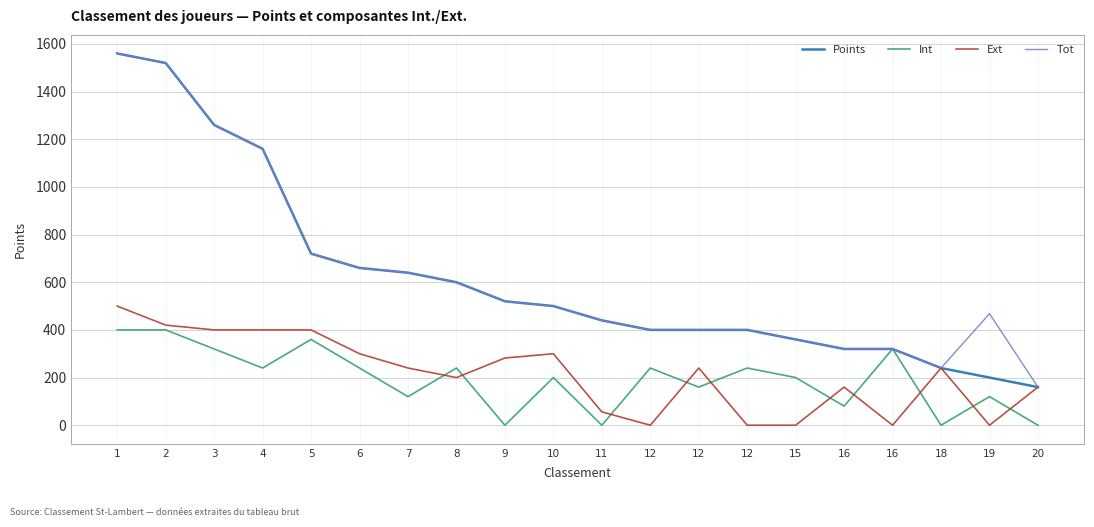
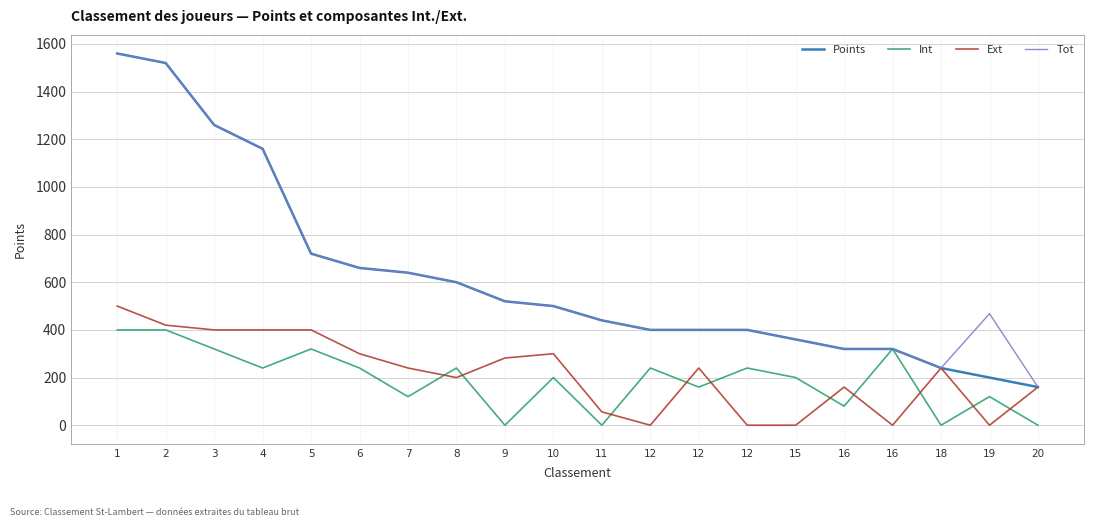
Int, 5: 360 -> 320
